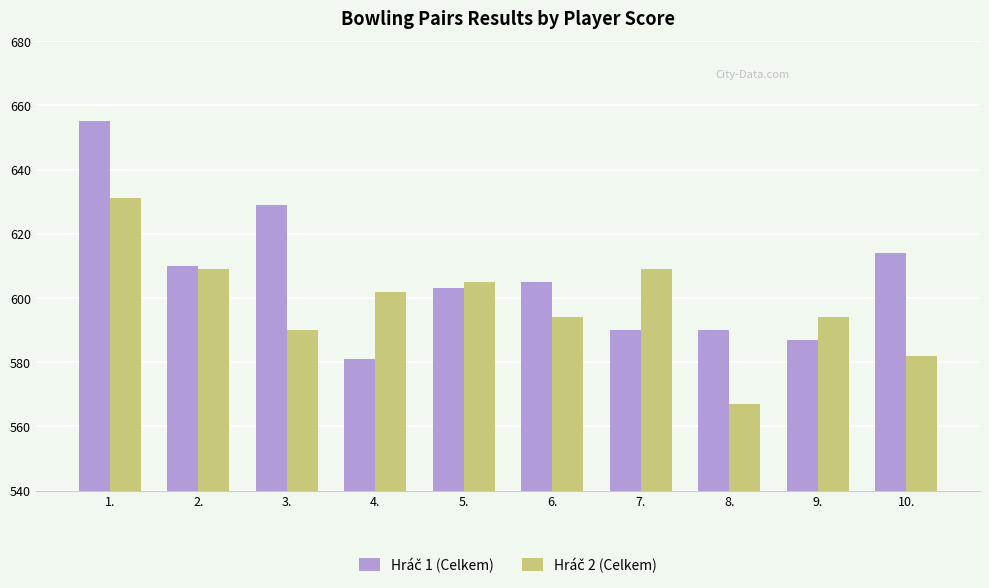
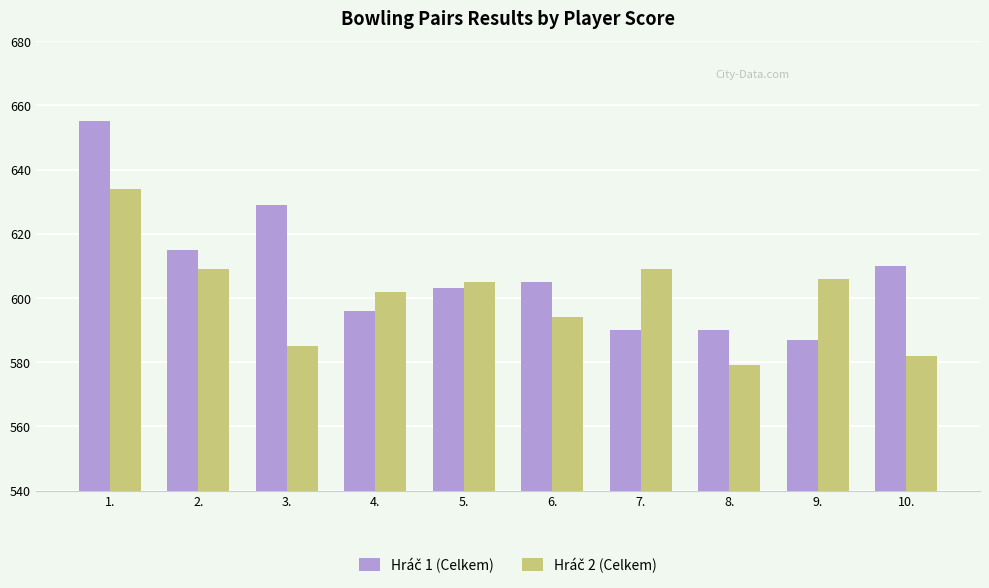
Hráč 2 (Celkem), 1.: 631 -> 634
Hráč 1 (Celkem), 2.: 610 -> 615
Hráč 2 (Celkem), 3.: 590 -> 585
Hráč 1 (Celkem), 4.: 581 -> 596
Hráč 2 (Celkem), 8.: 567 -> 579
Hráč 2 (Celkem), 9.: 594 -> 606
Hráč 1 (Celkem), 10.: 614 -> 610
